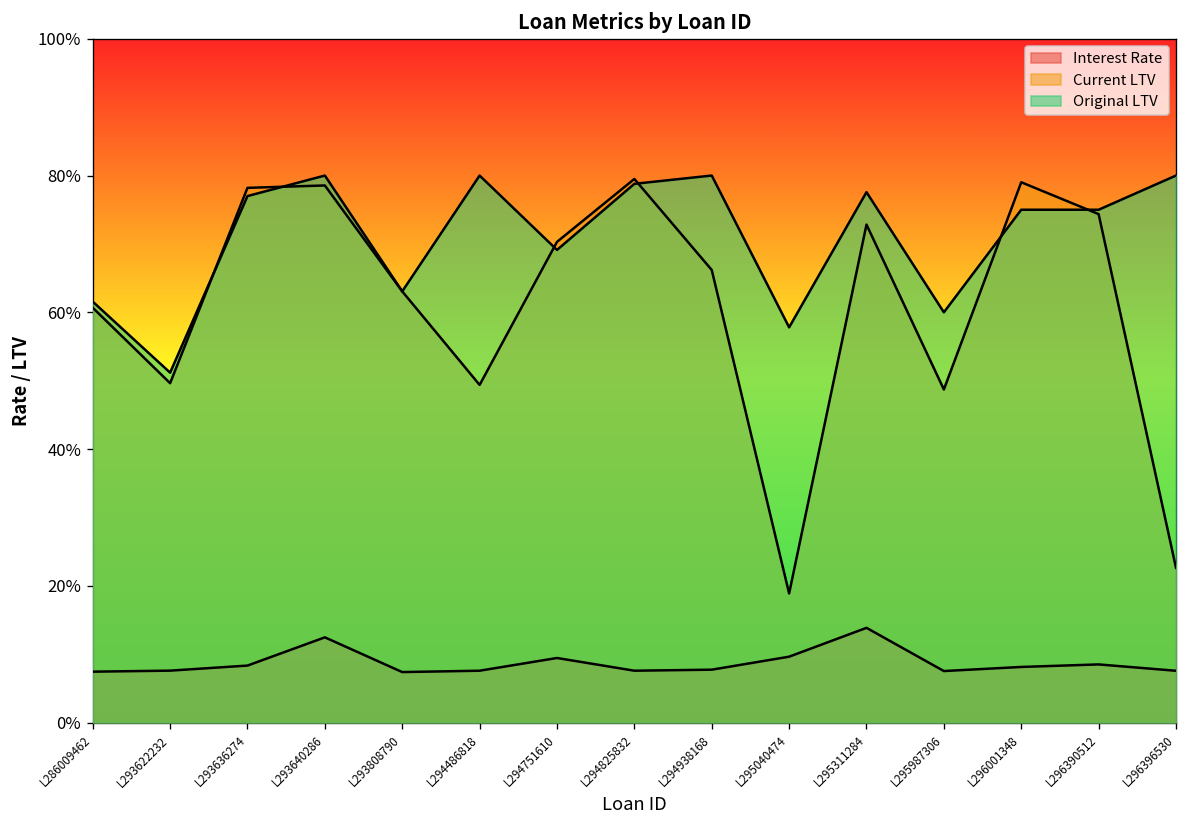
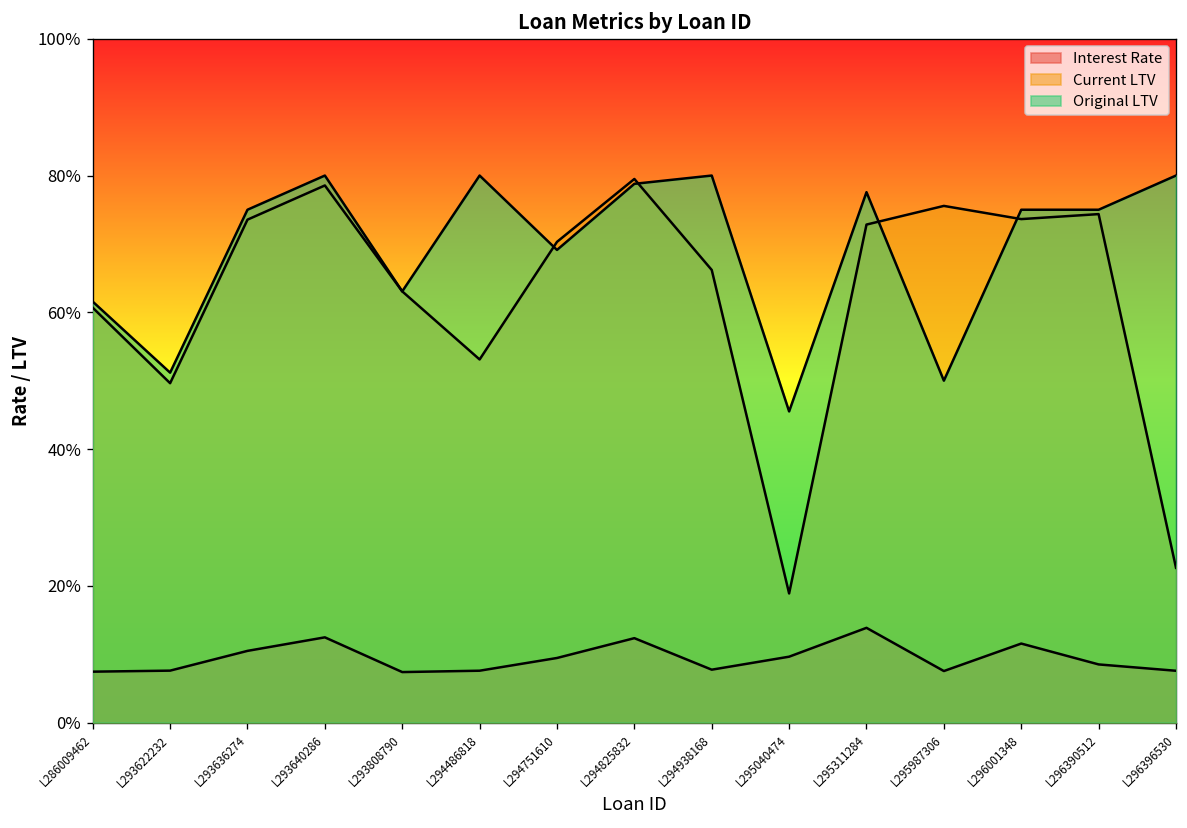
Interest Rate, L293636274: 8% -> 10%
Current LTV, L293636274: 78% -> 74%
Original LTV, L293636274: 77% -> 75%
Current LTV, L294486818: 49% -> 53%
Interest Rate, L294825832: 8% -> 12%
Original LTV, L295040474: 58% -> 46%
Current LTV, L295987306: 49% -> 76%
Original LTV, L295987306: 60% -> 50%
Interest Rate, L296001348: 8% -> 12%
Current LTV, L296001348: 79% -> 74%
